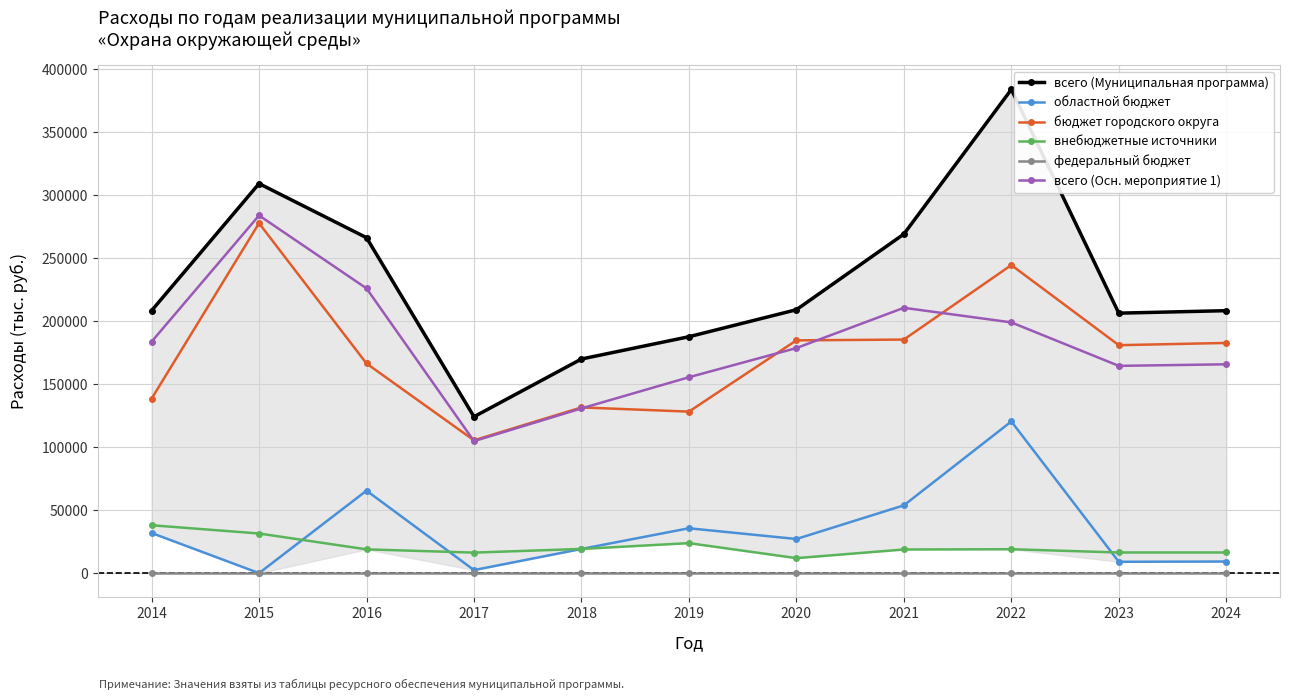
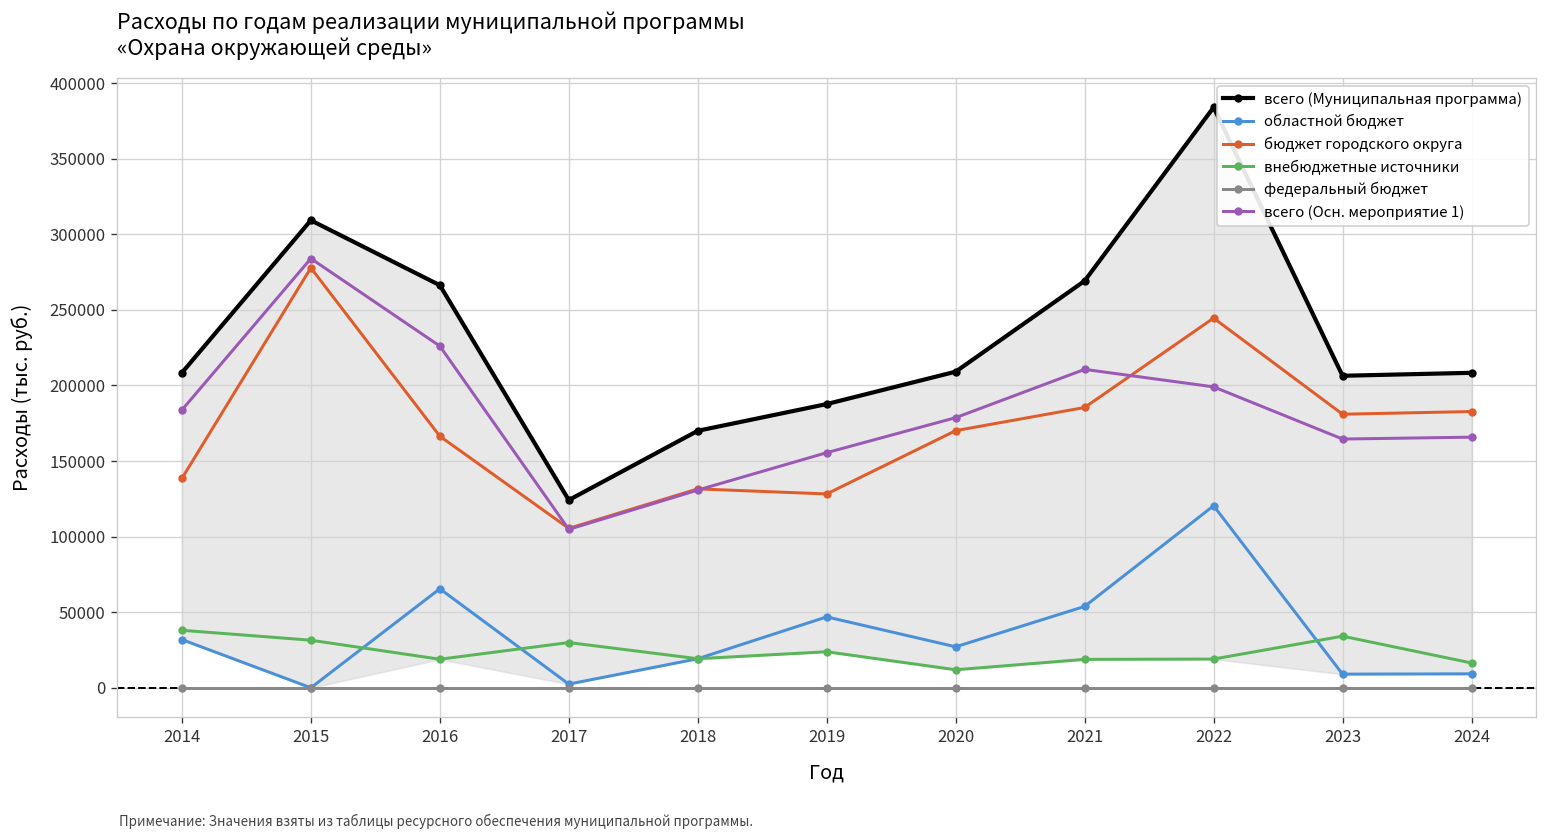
внебюджетные источники, 2017: 16000 -> 30000
областной бюджет, 2019: 36000 -> 47000
бюджет городского округа, 2020: 185000 -> 170000
внебюджетные источники, 2023: 16000 -> 34000
